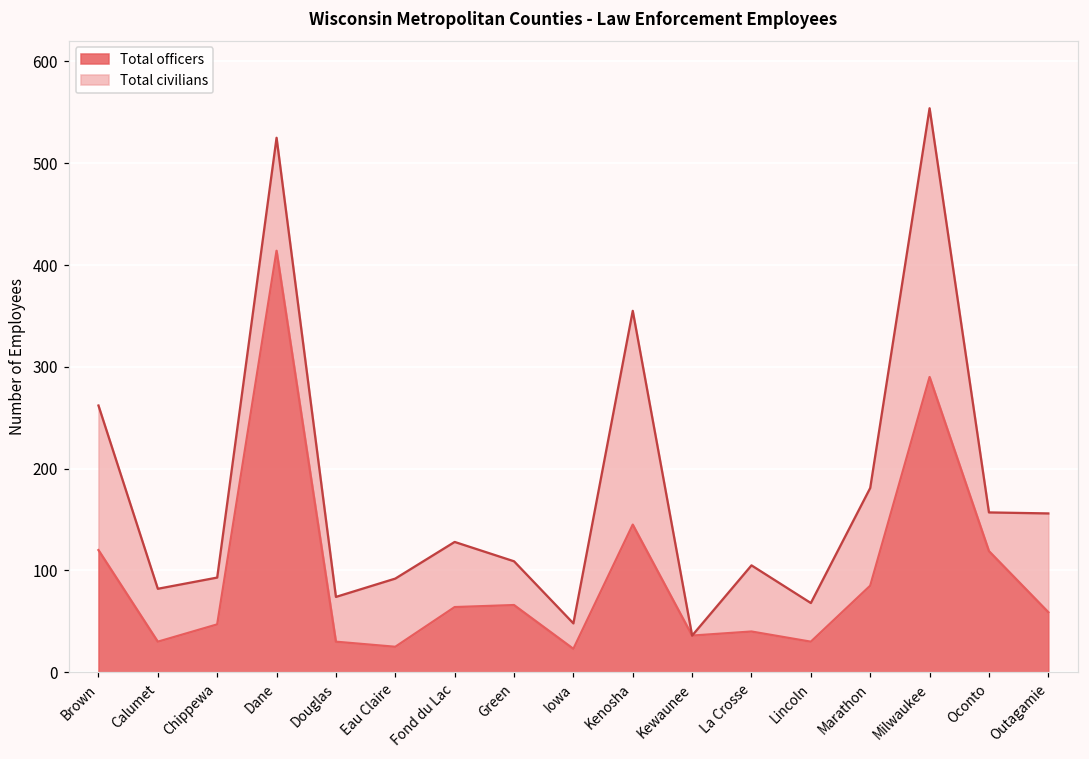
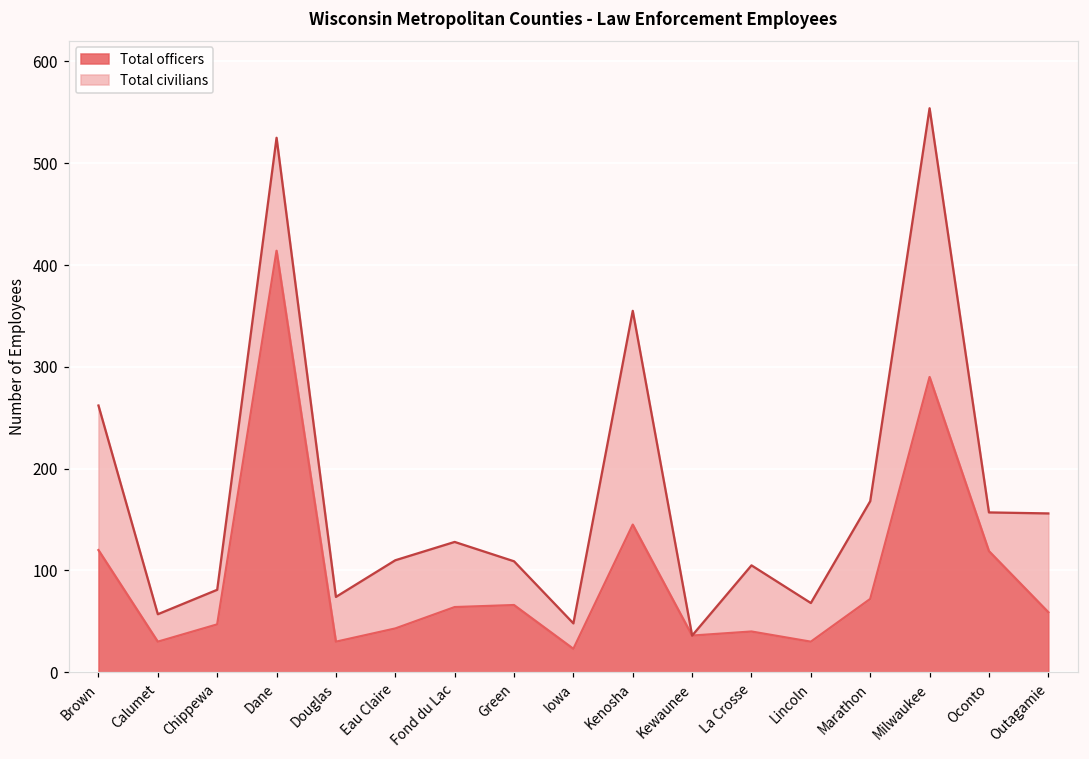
Total civilians, Calumet: 50 -> 30
Total civilians, Chippewa: 50 -> 30
Total officers, Eau Claire: 30 -> 40
Total officers, Marathon: 90 -> 70
